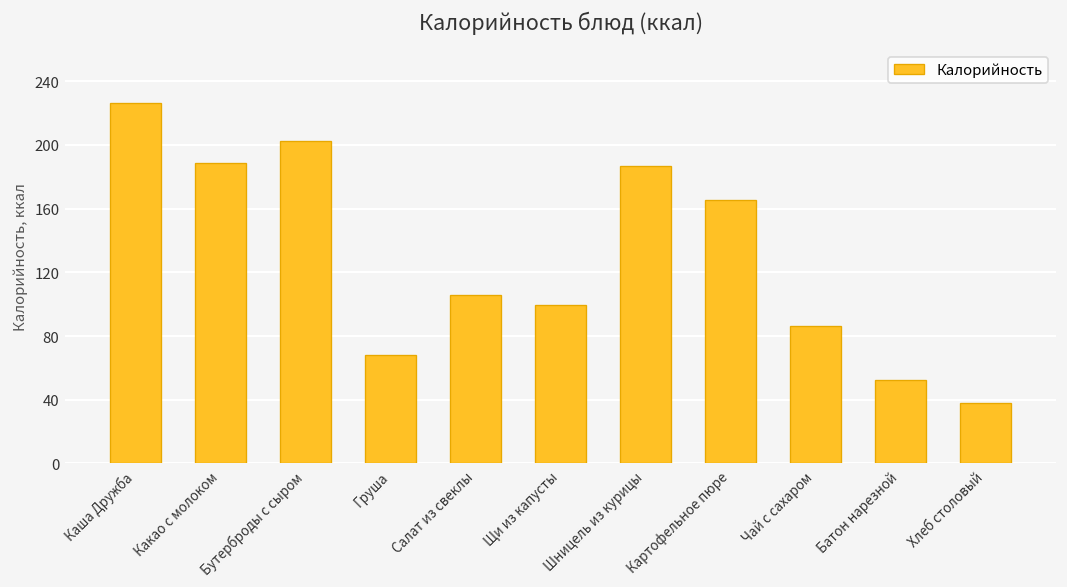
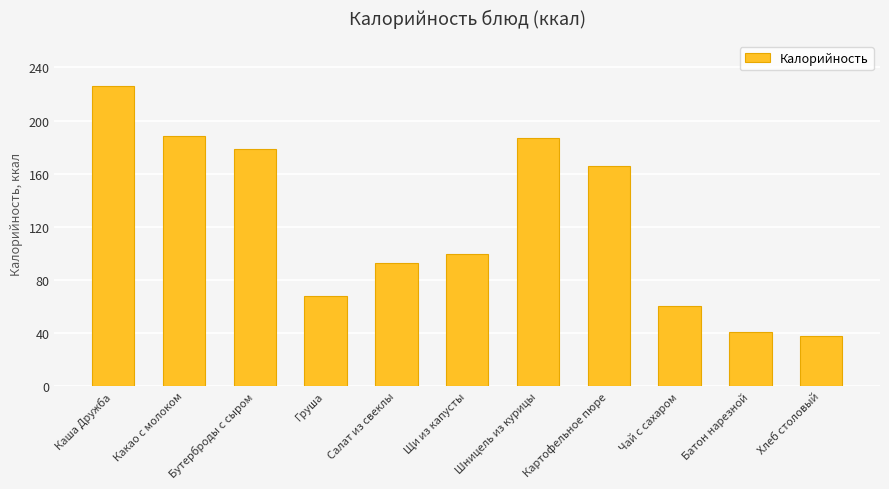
Бутерброды с сыром: 203 -> 178
Салат из свеклы: 106 -> 93
Чай с сахаром: 86 -> 60
Батон нарезной: 52 -> 41
